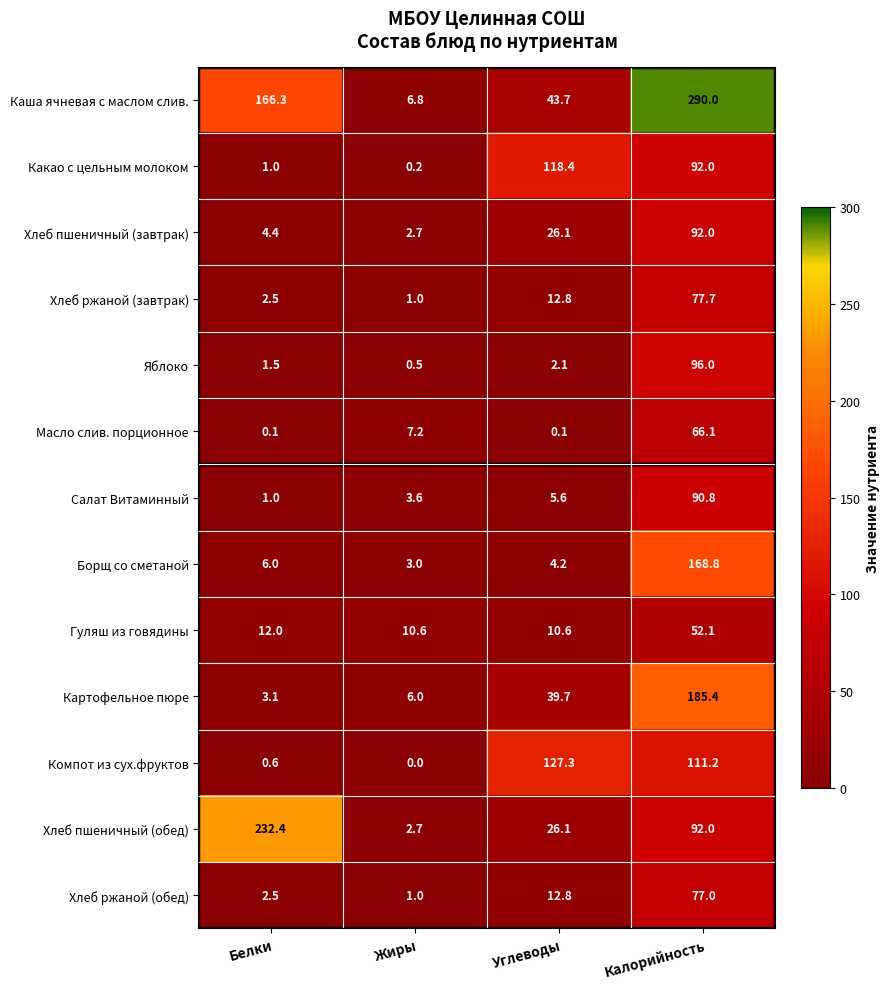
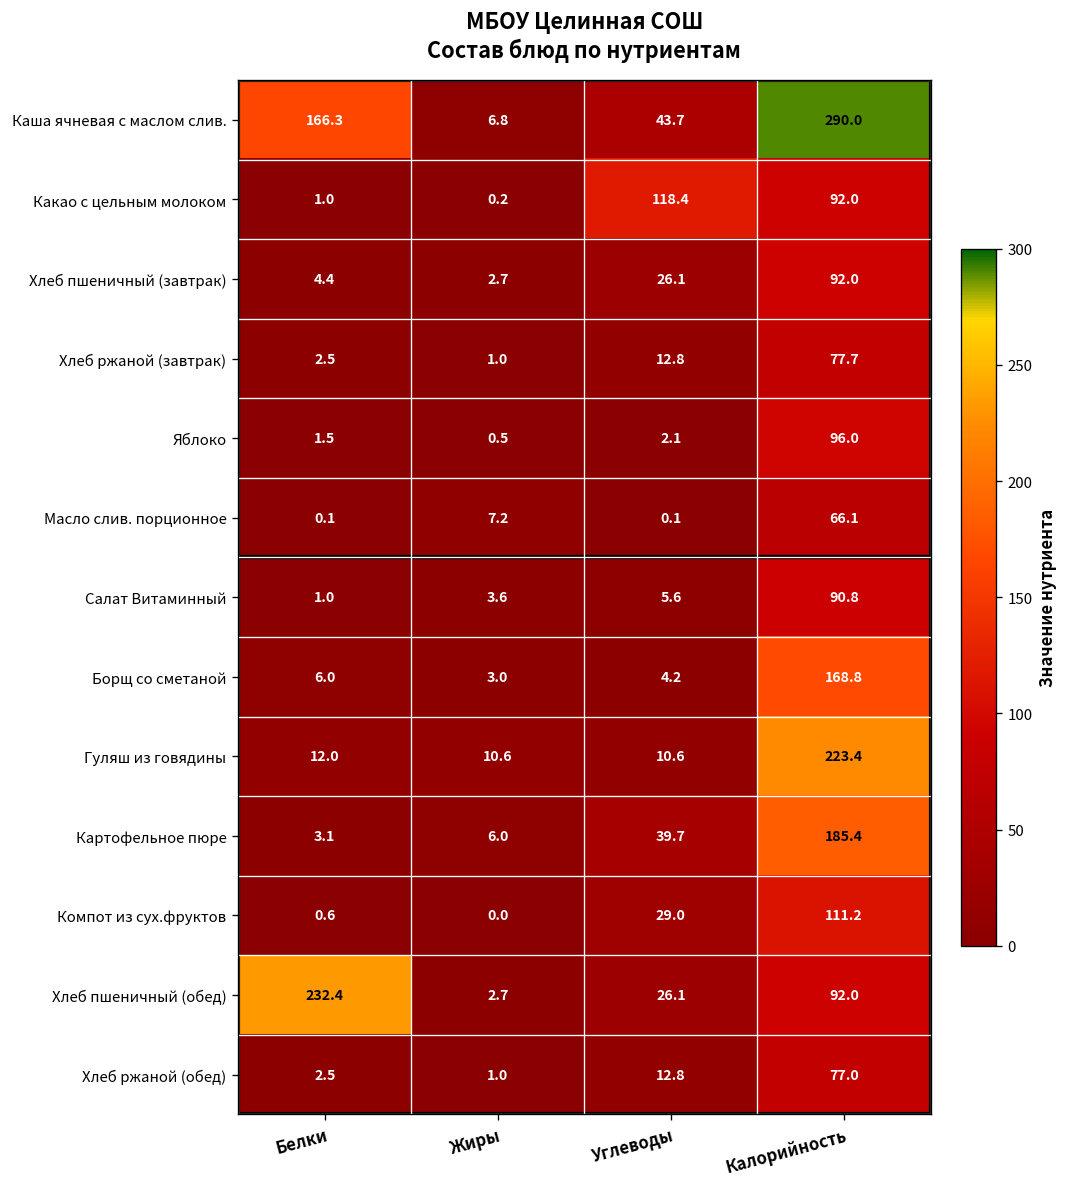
Гуляш из говядины, Калорийность: 52.1 -> 223.4
Компот из сух.фруктов, Углеводы: 127.3 -> 29.0
